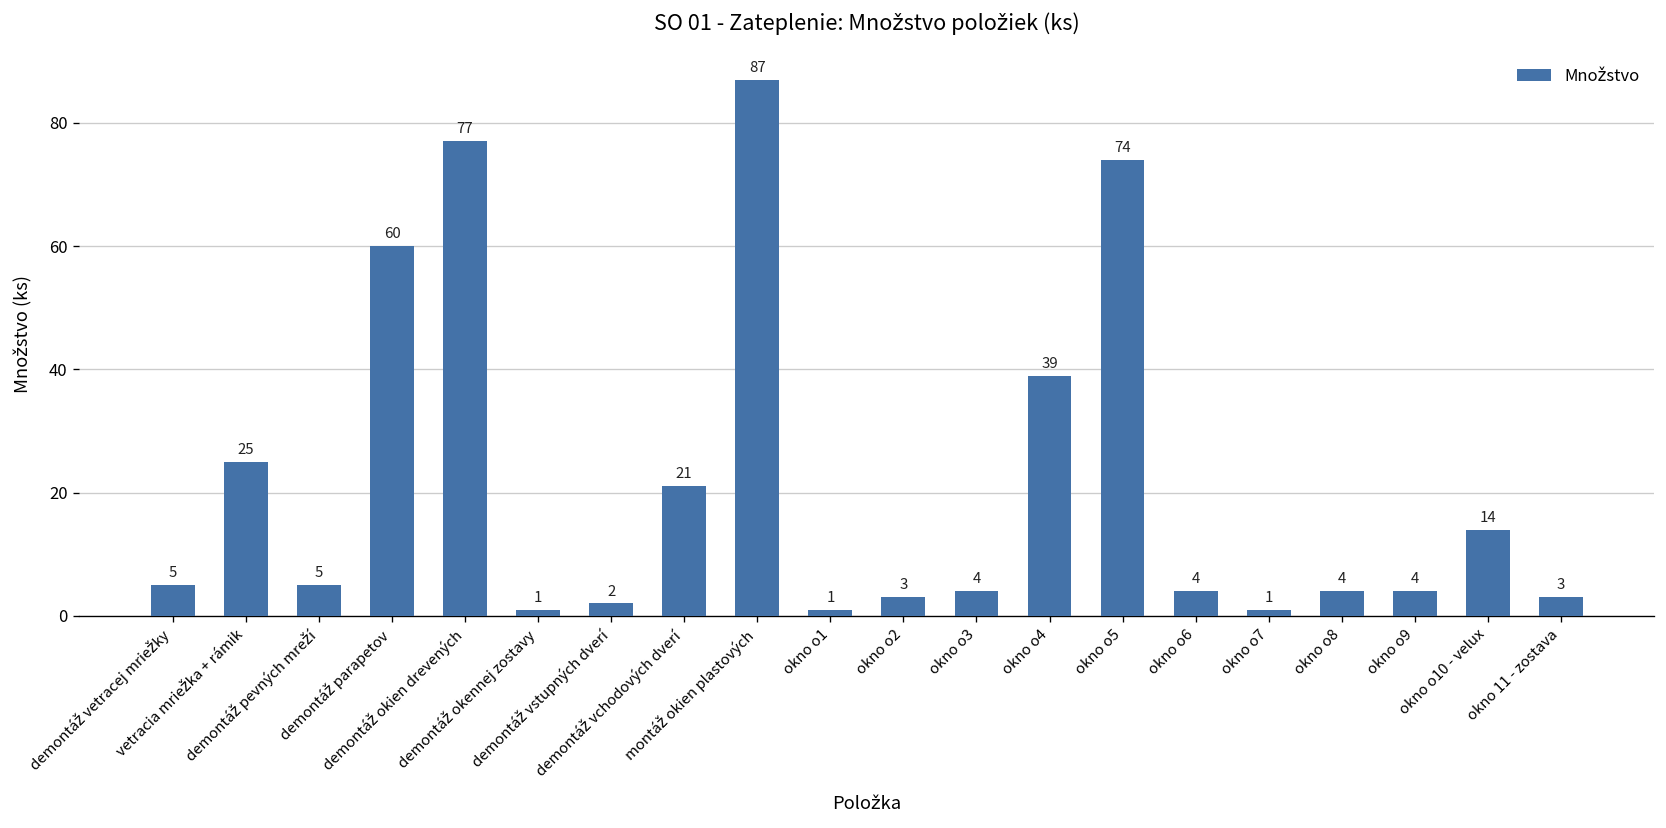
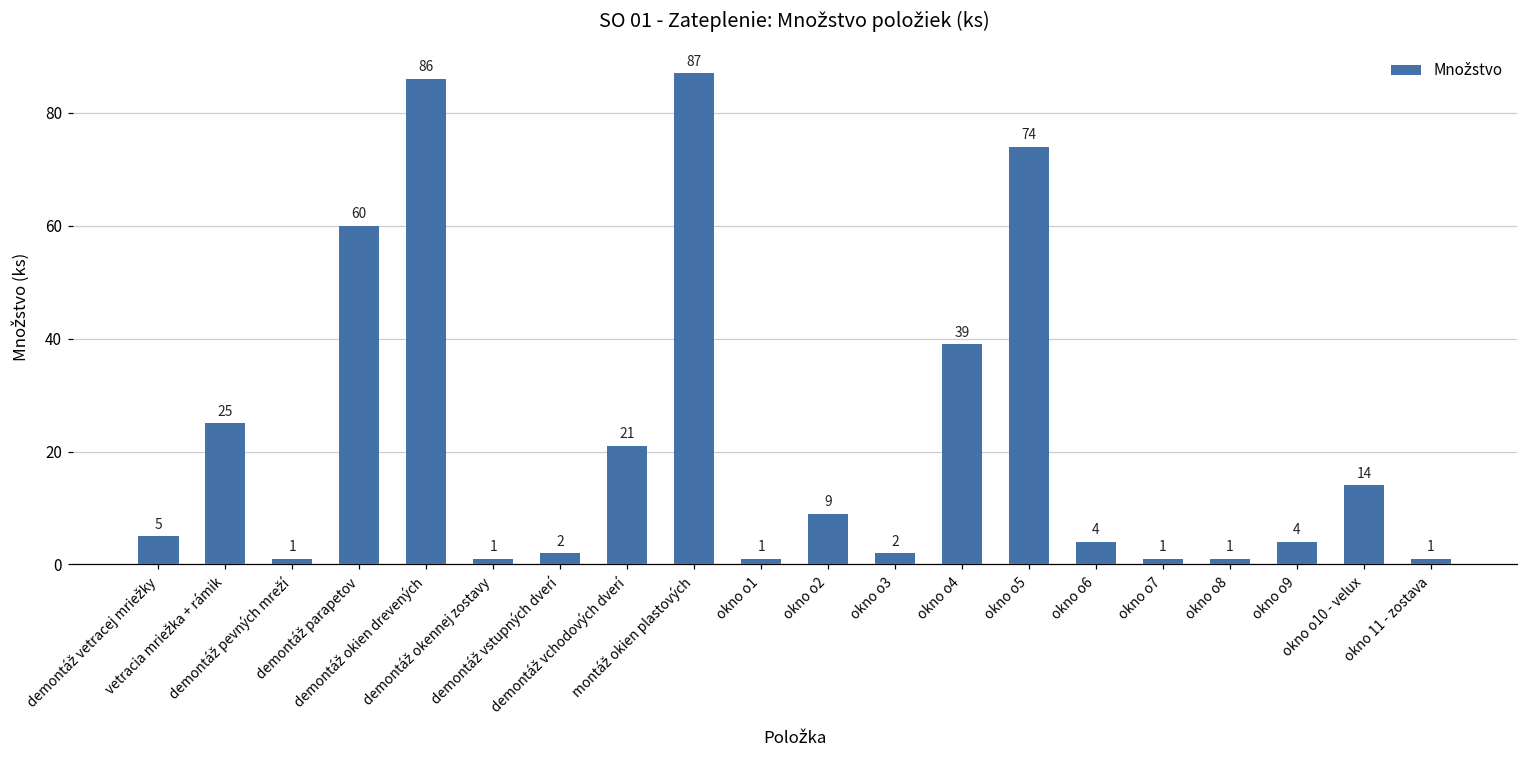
demontáž pevných mreží: 5 -> 1
demontáž okien drevených: 77 -> 86
okno o2: 3 -> 9
okno o3: 4 -> 2
okno o8: 4 -> 1
okno 11 - zostava: 3 -> 1
